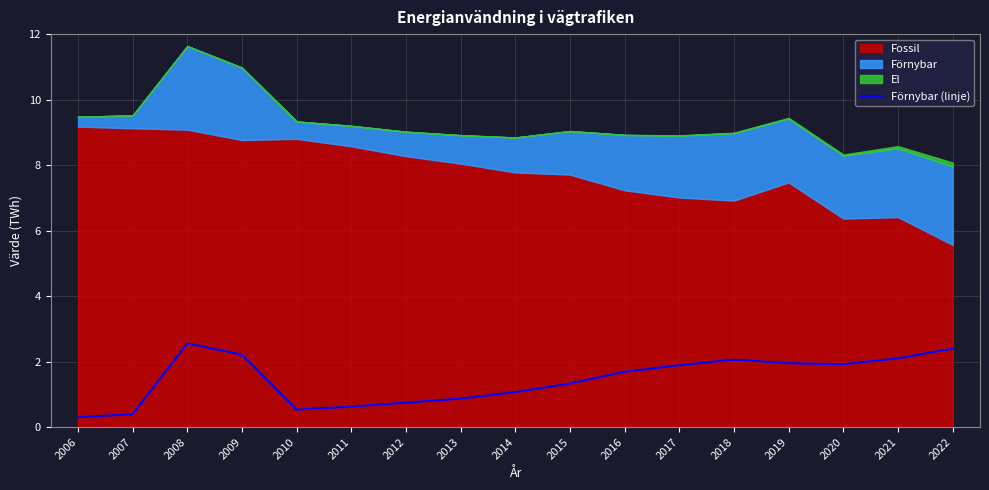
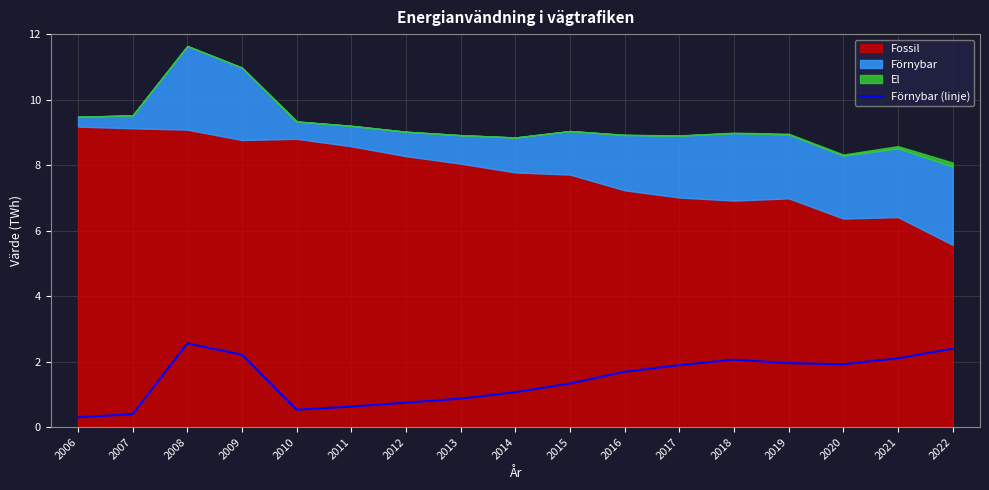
Fossil, 2019: 7.5 -> 7.0
